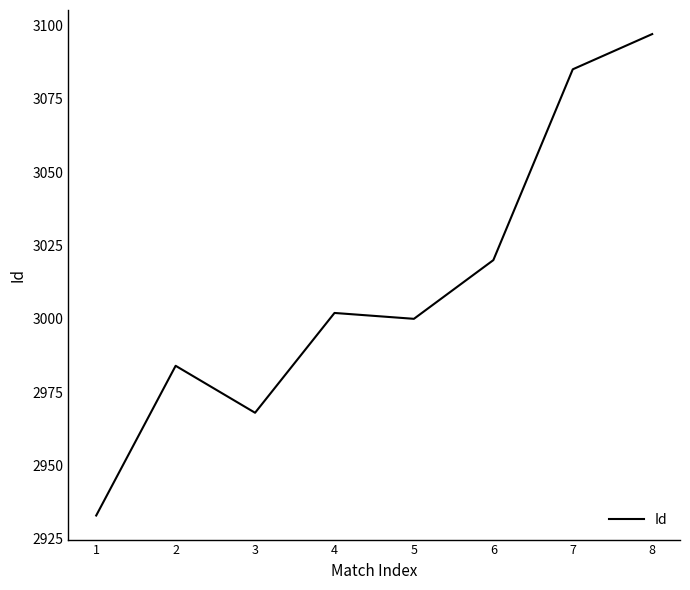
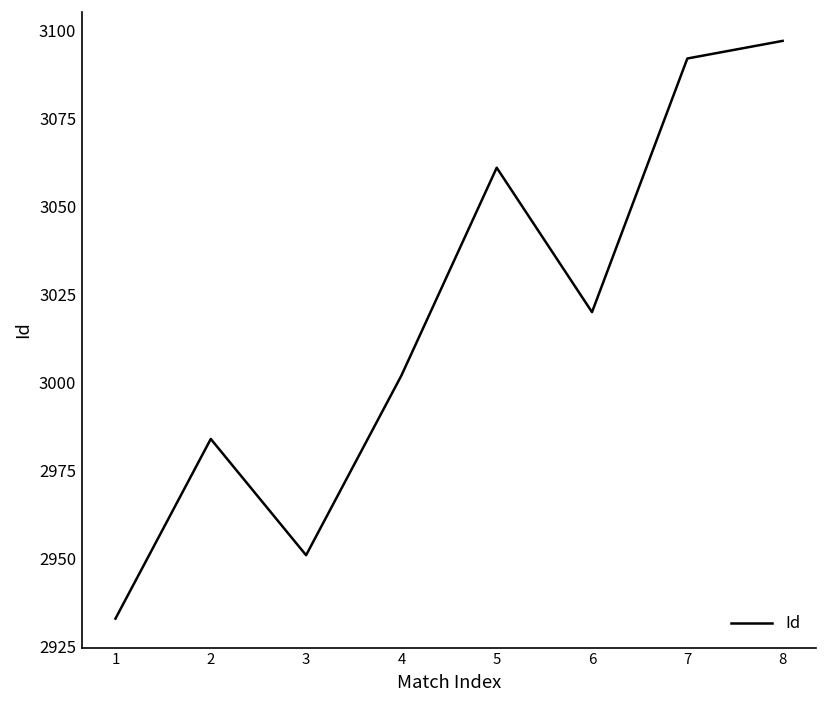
3: 2968 -> 2951
5: 3000 -> 3061
7: 3085 -> 3092
